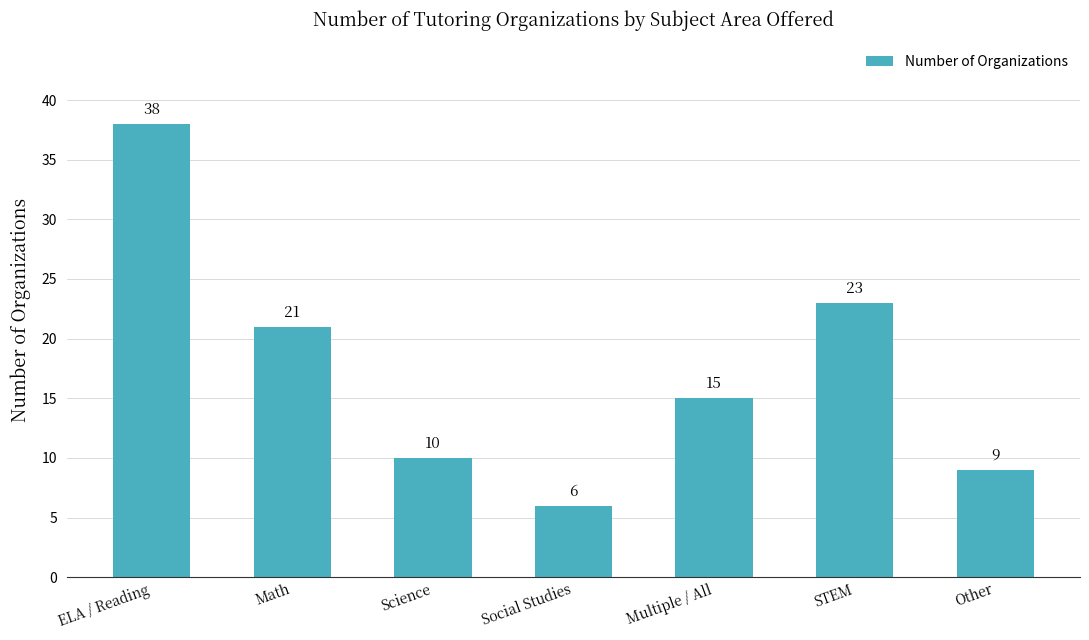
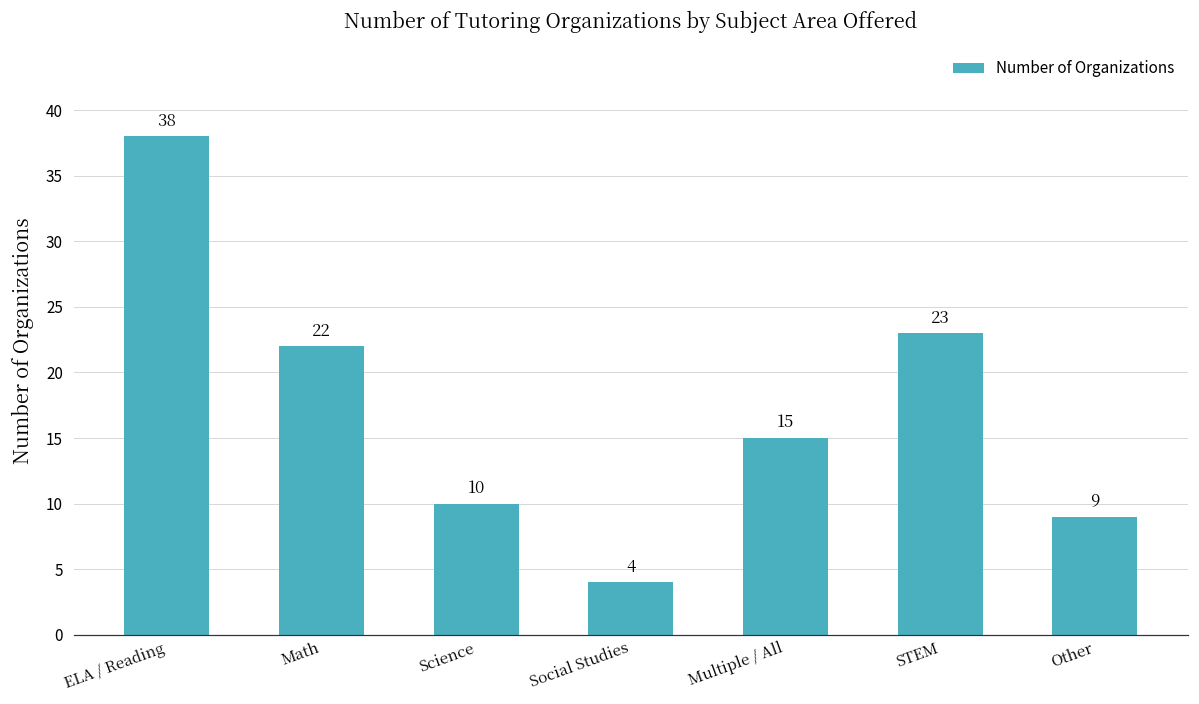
Math: 21 -> 22
Social Studies: 6 -> 4
